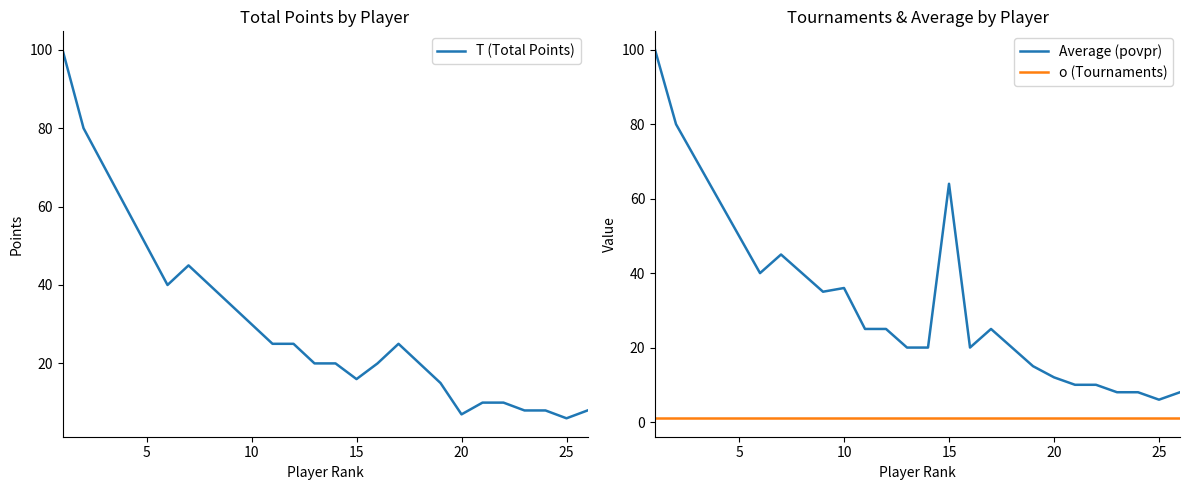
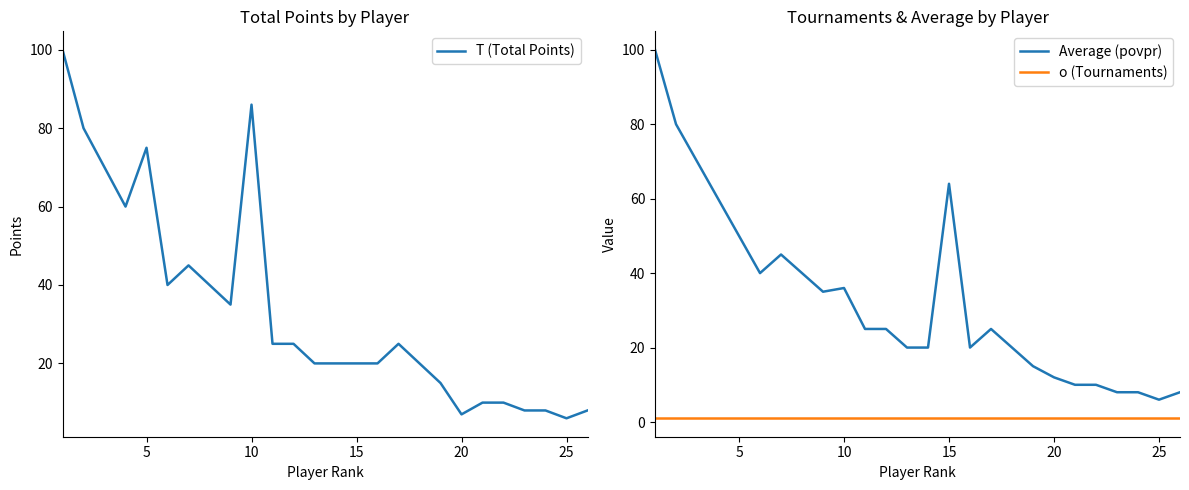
Total Points by Player, 5: 50 -> 75
Total Points by Player, 10: 30 -> 86
Total Points by Player, 15: 16 -> 20
